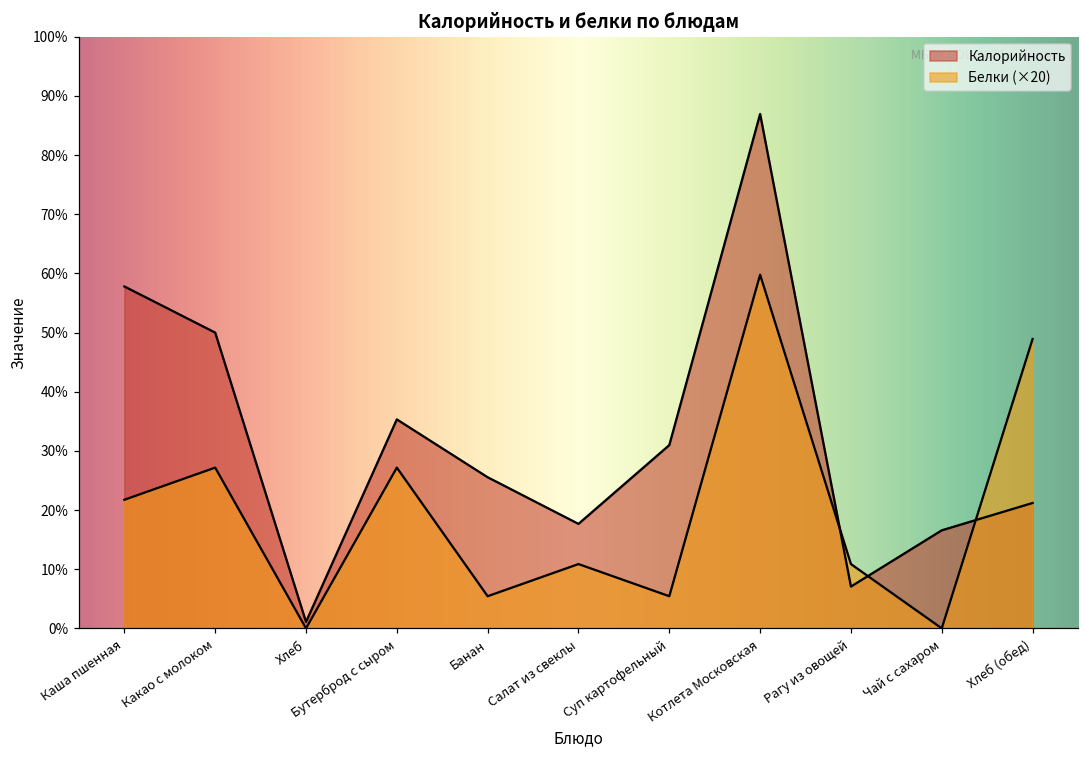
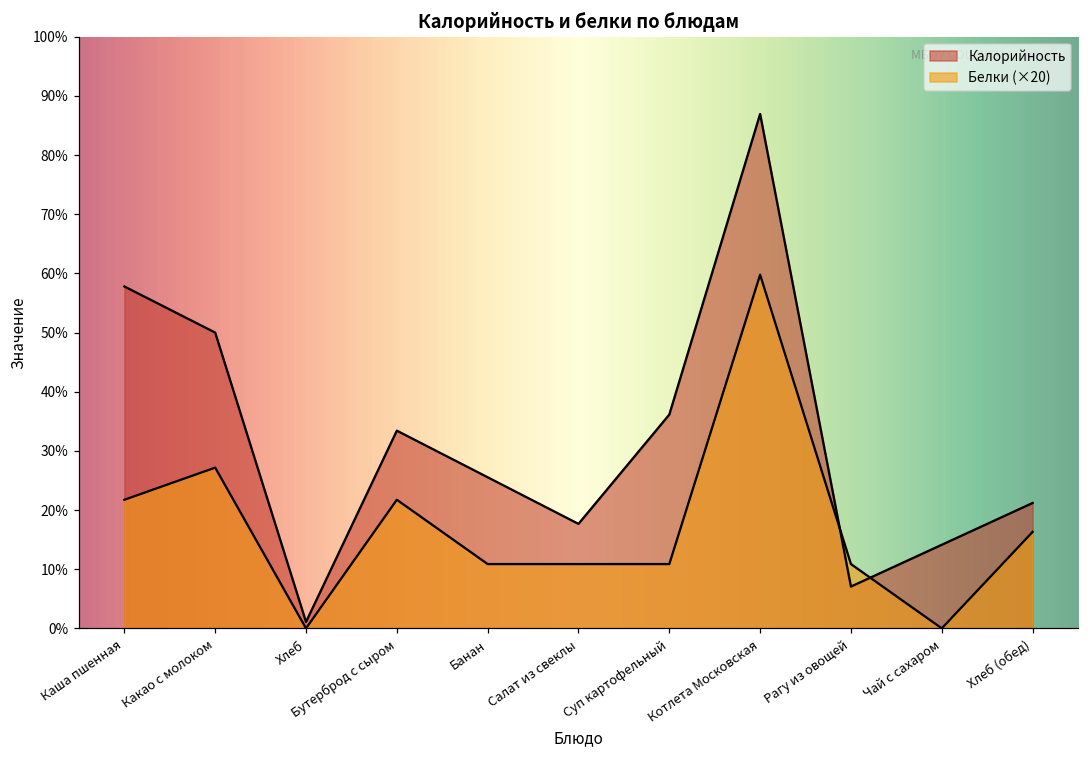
Калорийность, Бутерброд с сыром: 35% -> 33%
Белки (×20), Бутерброд с сыром: 27% -> 22%
Белки (×20), Банан: 5% -> 11%
Калорийность, Суп картофельный: 31% -> 36%
Белки (×20), Суп картофельный: 5% -> 11%
Калорийность, Чай с сахаром: 17% -> 14%
Белки (×20), Хлеб (обед): 49% -> 16%
